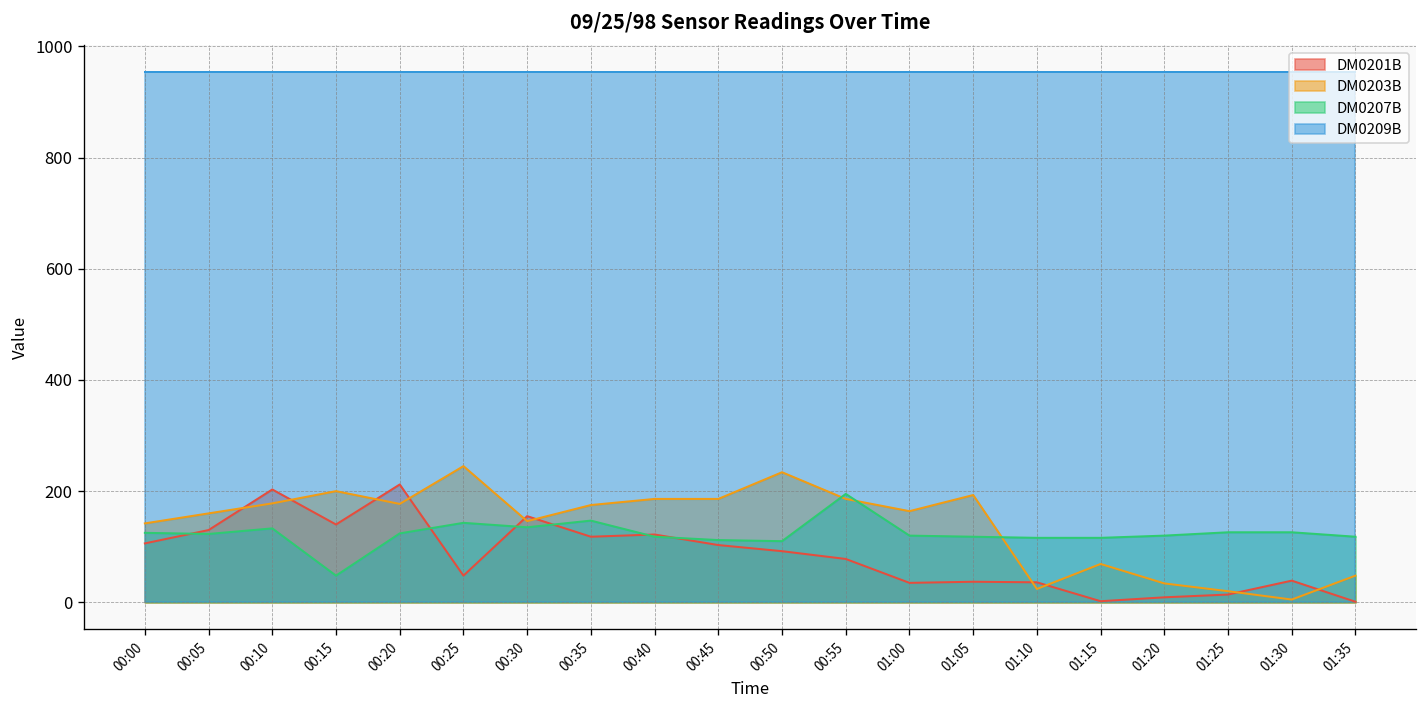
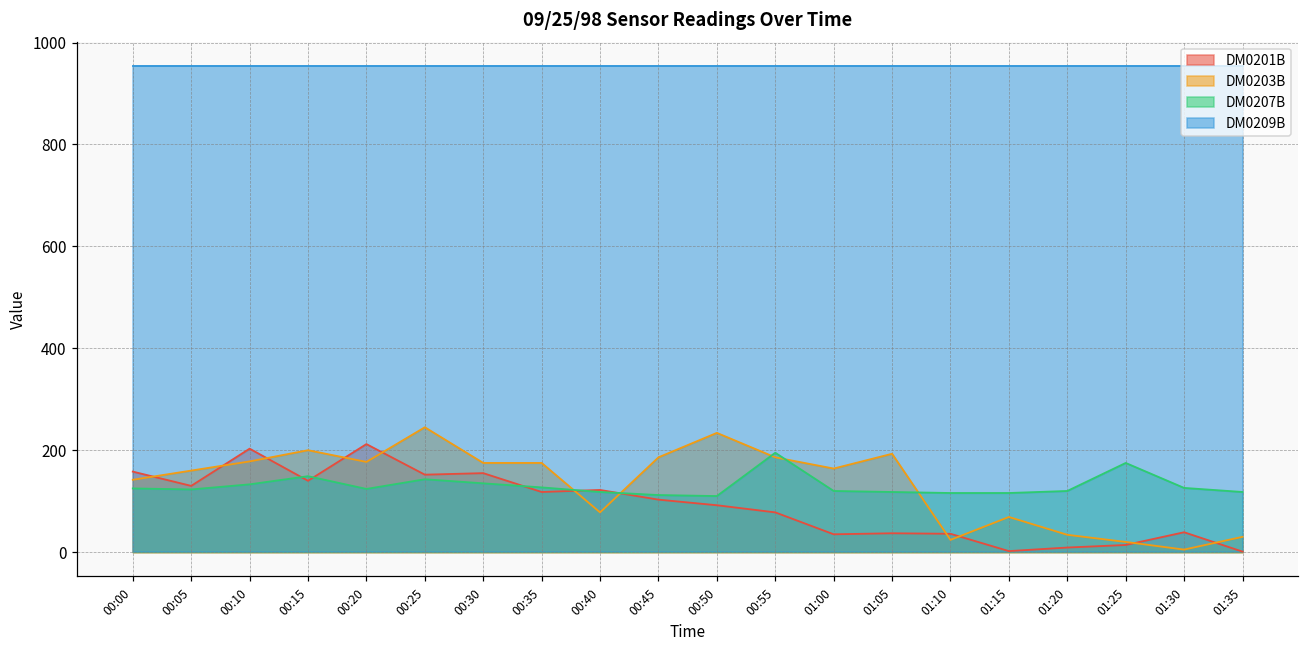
DM0201B, 00:00: 110 -> 160
DM0207B, 00:15: 50 -> 150
DM0201B, 00:25: 50 -> 150
DM0203B, 00:30: 150 -> 180
DM0207B, 00:35: 150 -> 130
DM0203B, 00:40: 190 -> 80
DM0207B, 01:25: 130 -> 180
DM0203B, 01:35: 50 -> 30
